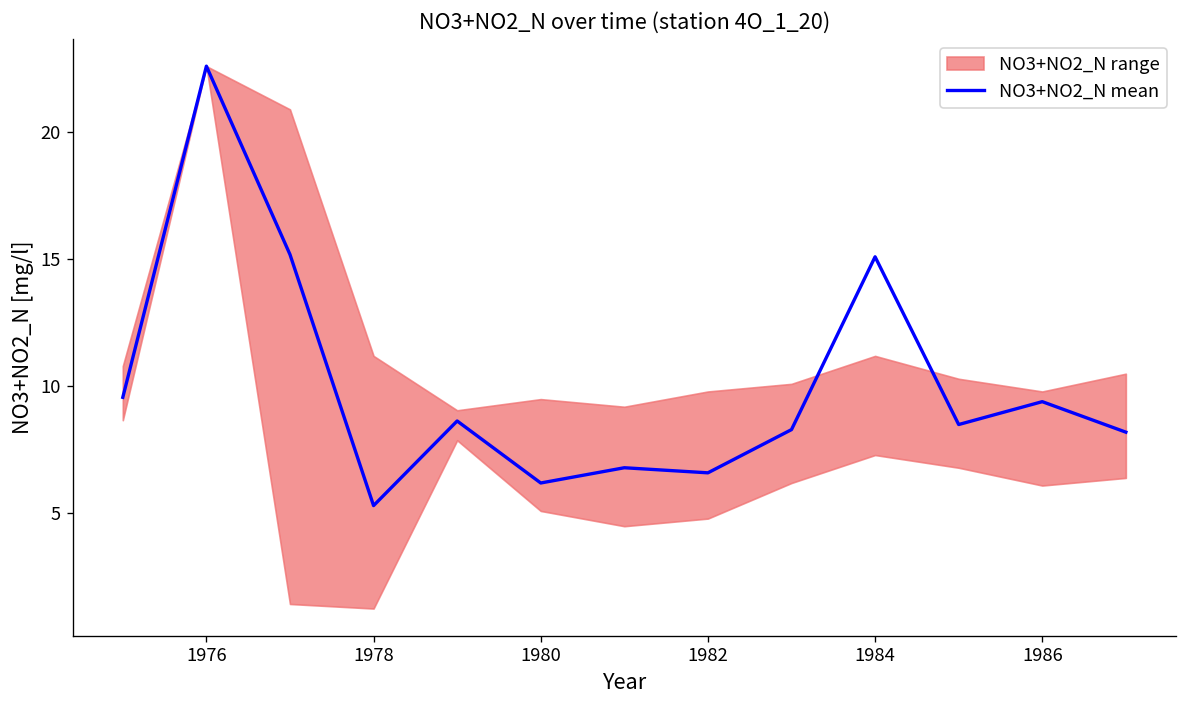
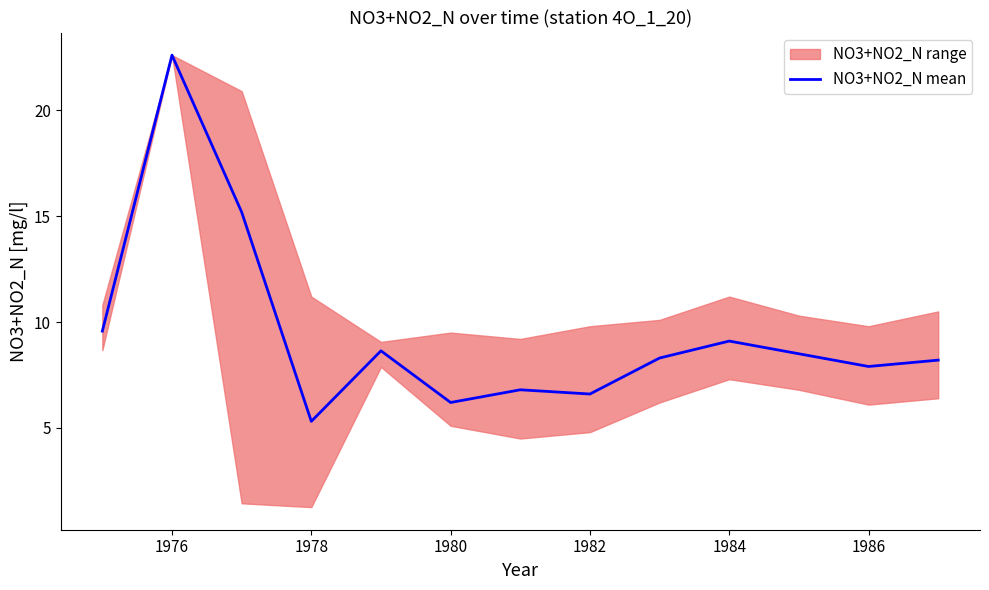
NO3+NO2_N mean, 1984: 15.1 -> 9.1
NO3+NO2_N mean, 1986: 9.4 -> 7.9
